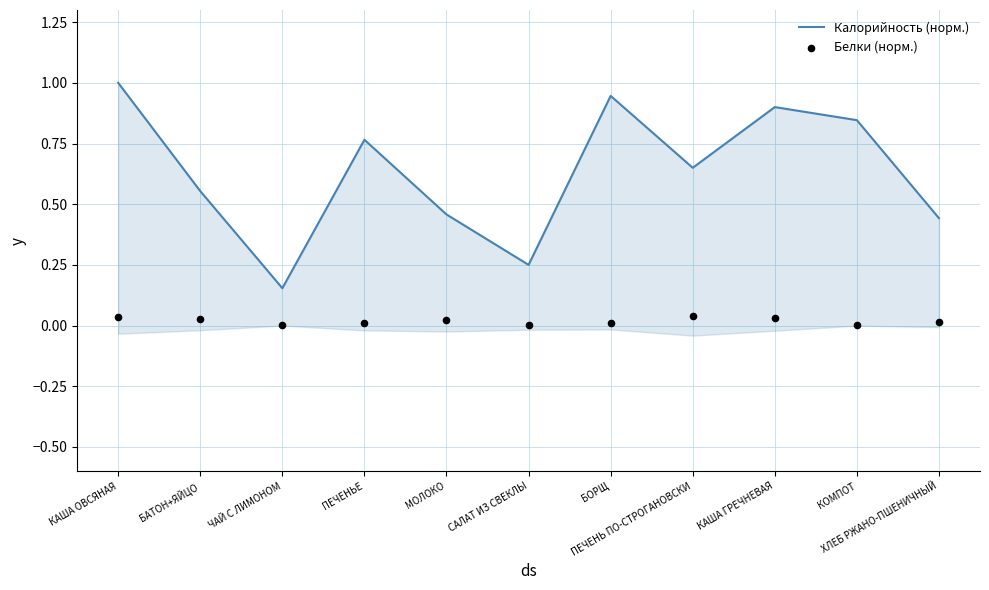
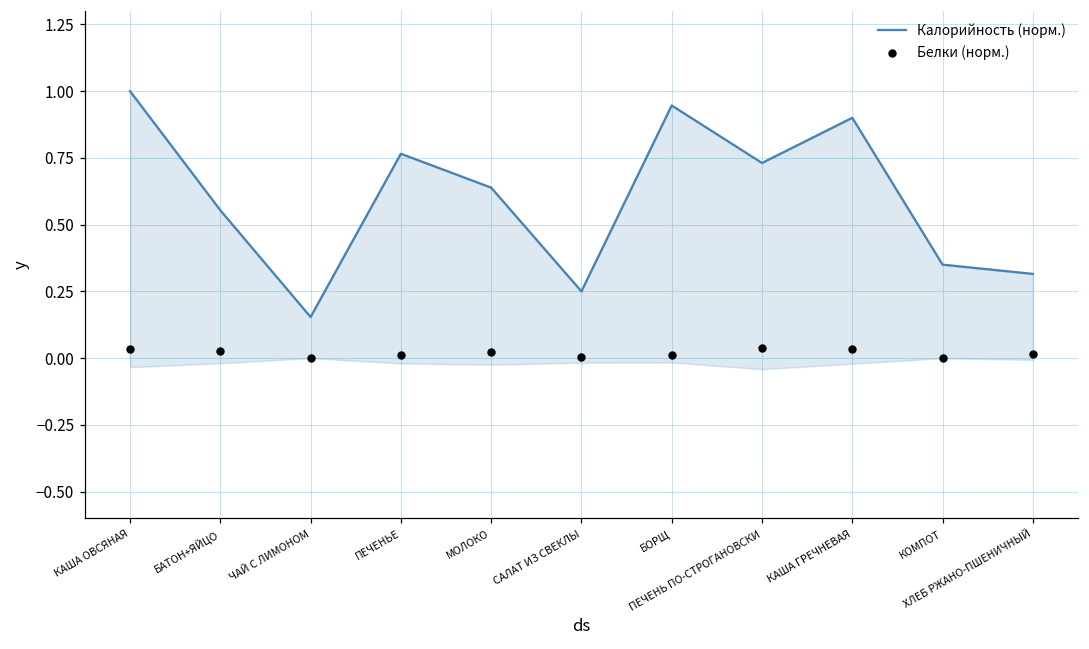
Калорийность (норм.), МОЛОКО: 0.46 -> 0.64
Калорийность (норм.), ПЕЧЕНЬ ПО-СТРОГАНОВСКИ: 0.65 -> 0.73
Калорийность (норм.), КОМПОТ: 0.85 -> 0.35
Калорийность (норм.), ХЛЕБ РЖАНО-ПШЕНИЧНЫЙ: 0.44 -> 0.32
